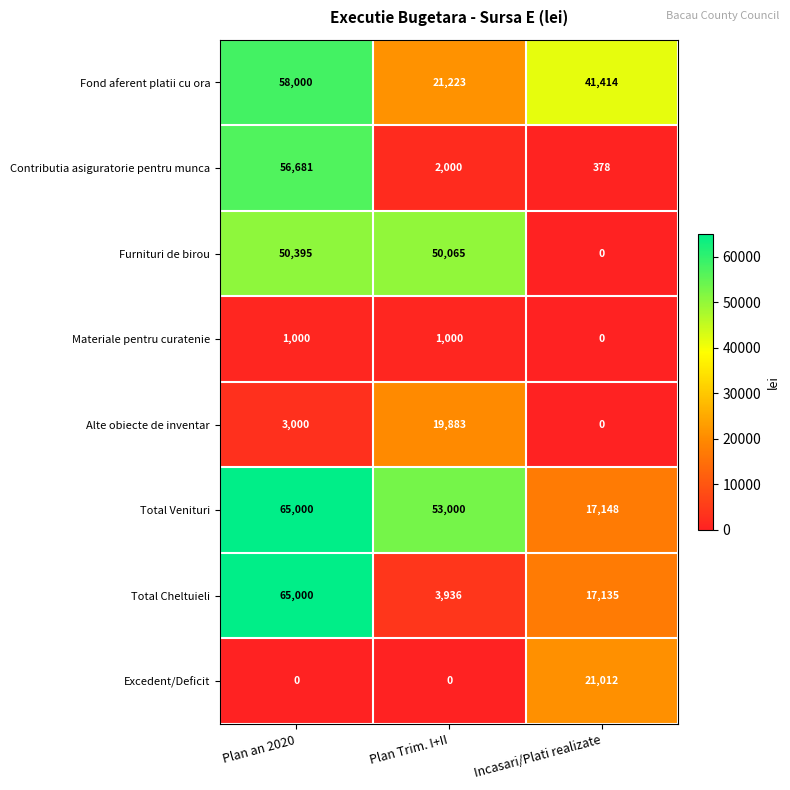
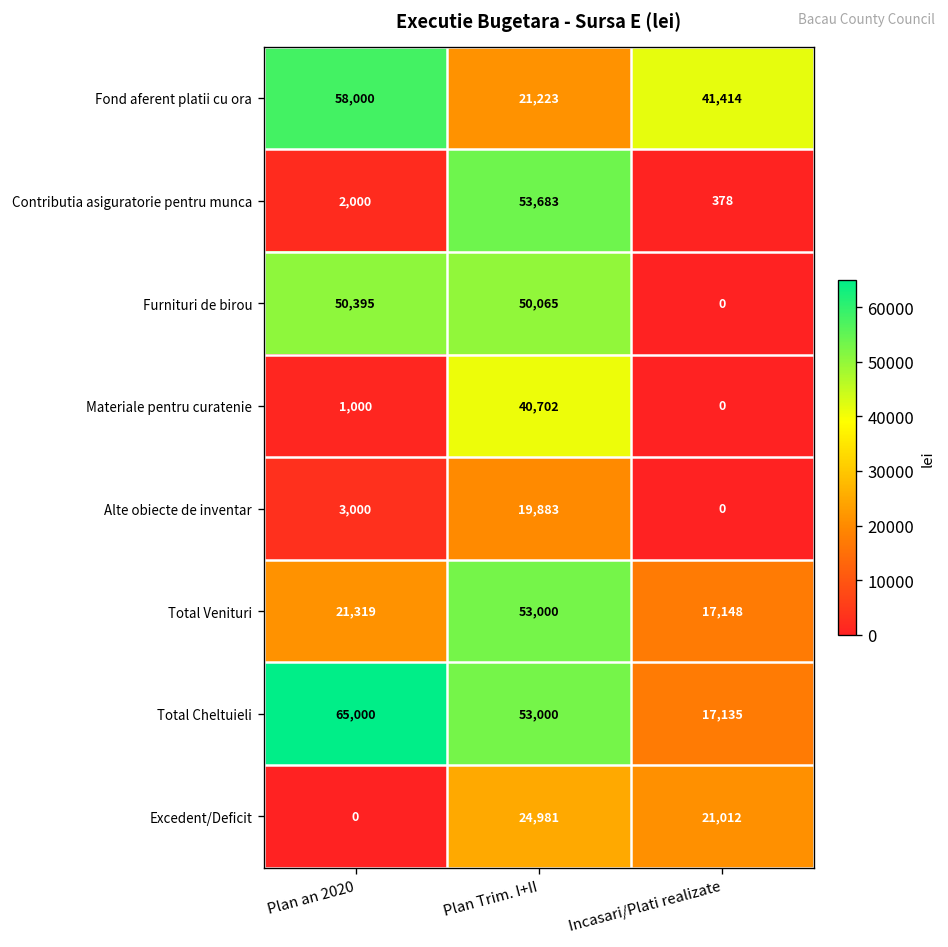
Contributia asiguratorie pentru munca, Plan an 2020: 56,681 -> 2,000
Contributia asiguratorie pentru munca, Plan Trim. I+II: 2,000 -> 53,683
Materiale pentru curatenie, Plan Trim. I+II: 1,000 -> 40,702
Total Venituri, Plan an 2020: 65,000 -> 21,319
Total Cheltuieli, Plan Trim. I+II: 3,936 -> 53,000
Excedent/Deficit, Plan Trim. I+II: 0 -> 24,981
